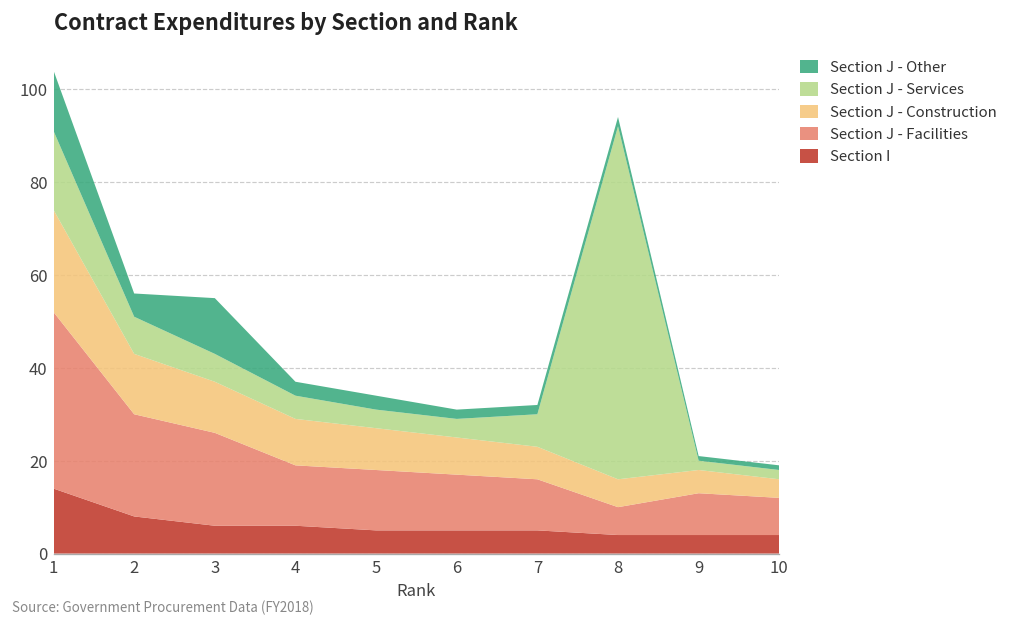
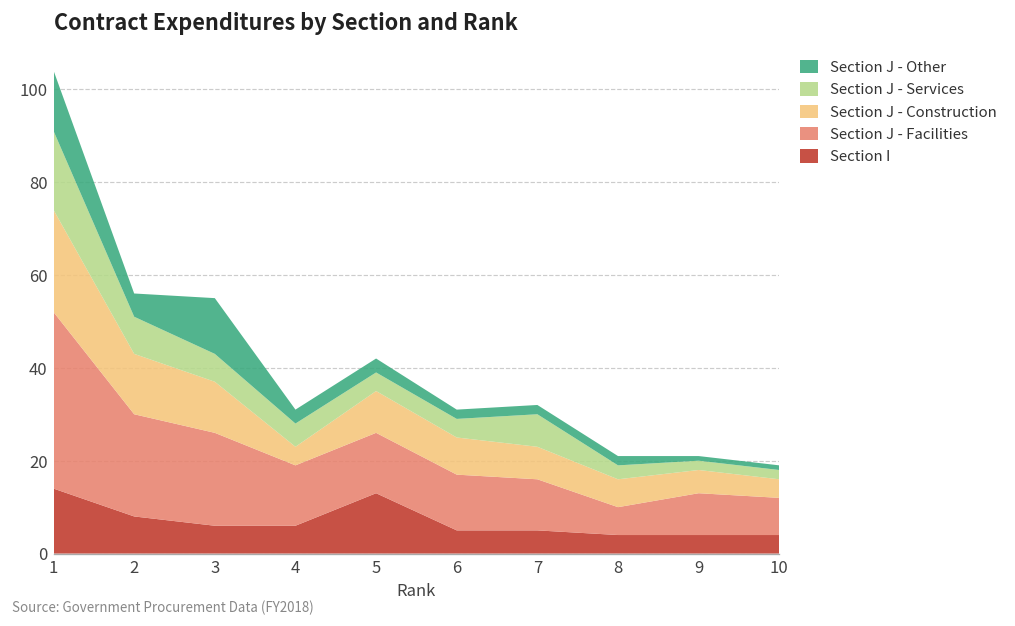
Section J - Construction, 4: 10 -> 4
Section I, 5: 5 -> 13
Section J - Services, 8: 76 -> 3
